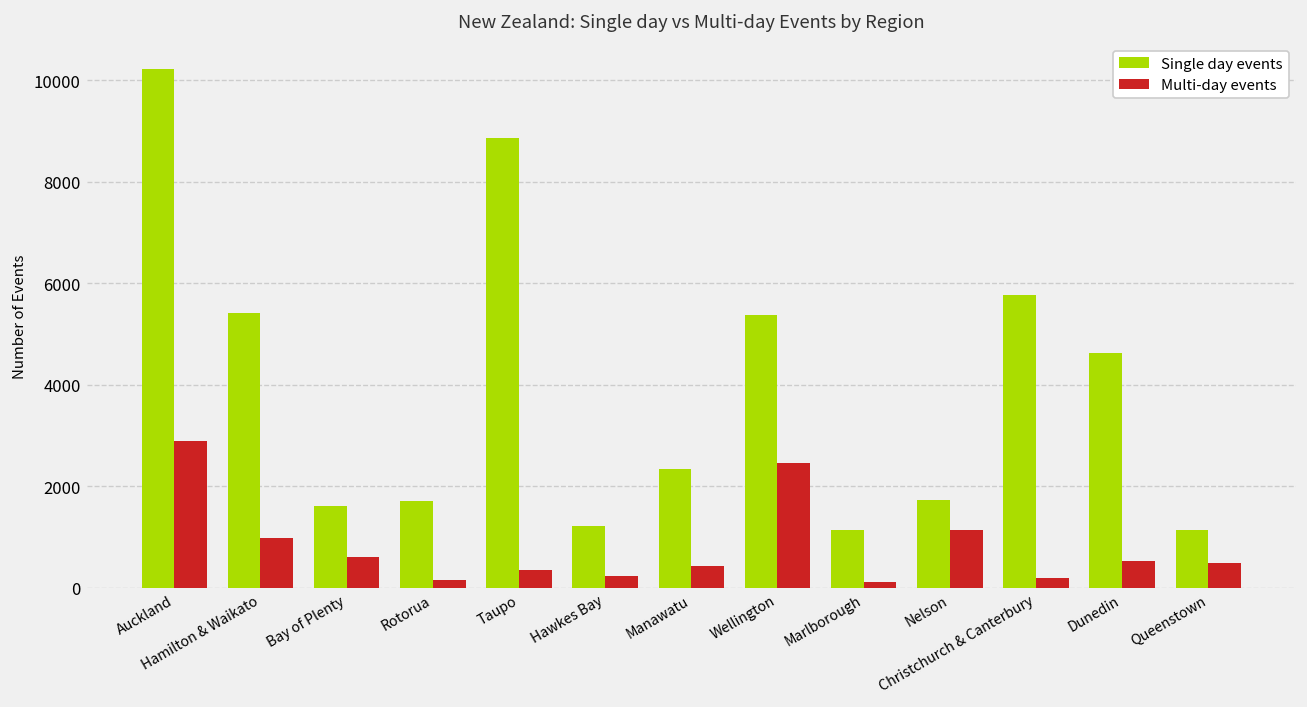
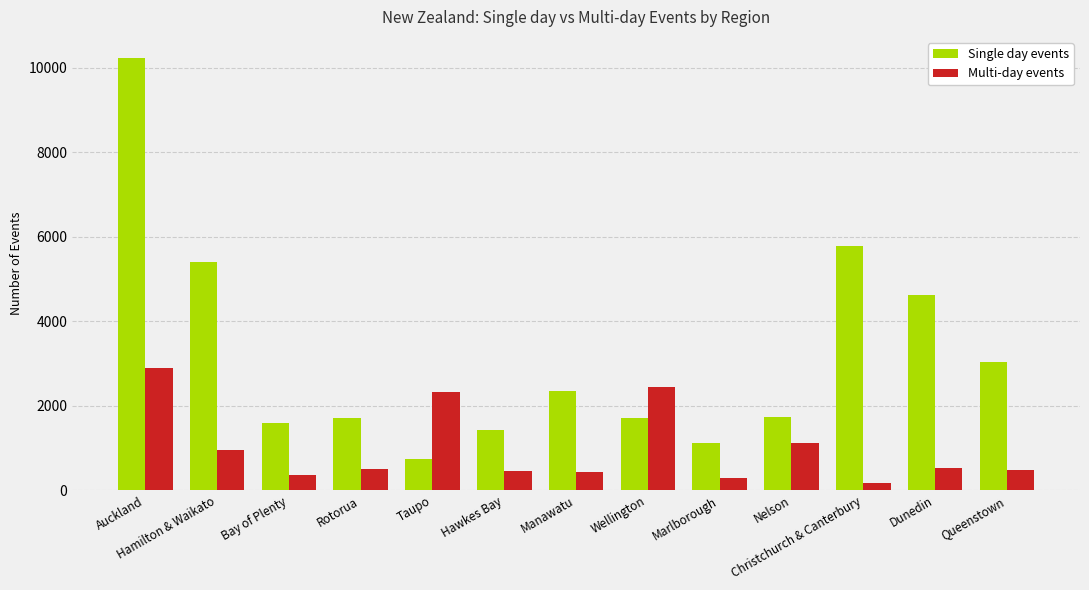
Multi-day events, Bay of Plenty: 600 -> 400
Multi-day events, Rotorua: 200 -> 500
Single day events, Taupo: 8900 -> 800
Multi-day events, Taupo: 300 -> 2300
Single day events, Hawkes Bay: 1200 -> 1400
Multi-day events, Hawkes Bay: 200 -> 400
Single day events, Wellington: 5400 -> 1700
Multi-day events, Marlborough: 100 -> 300
Single day events, Queenstown: 1100 -> 3000
